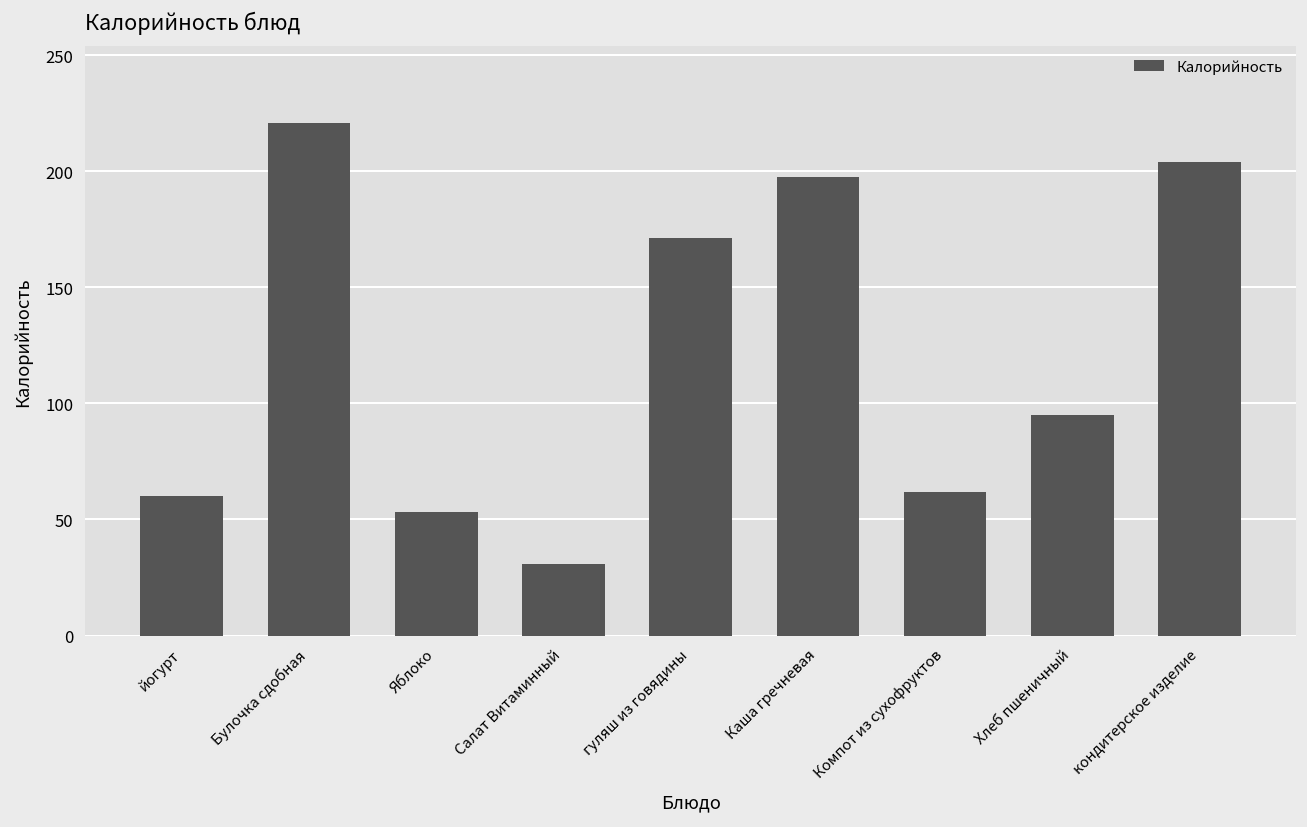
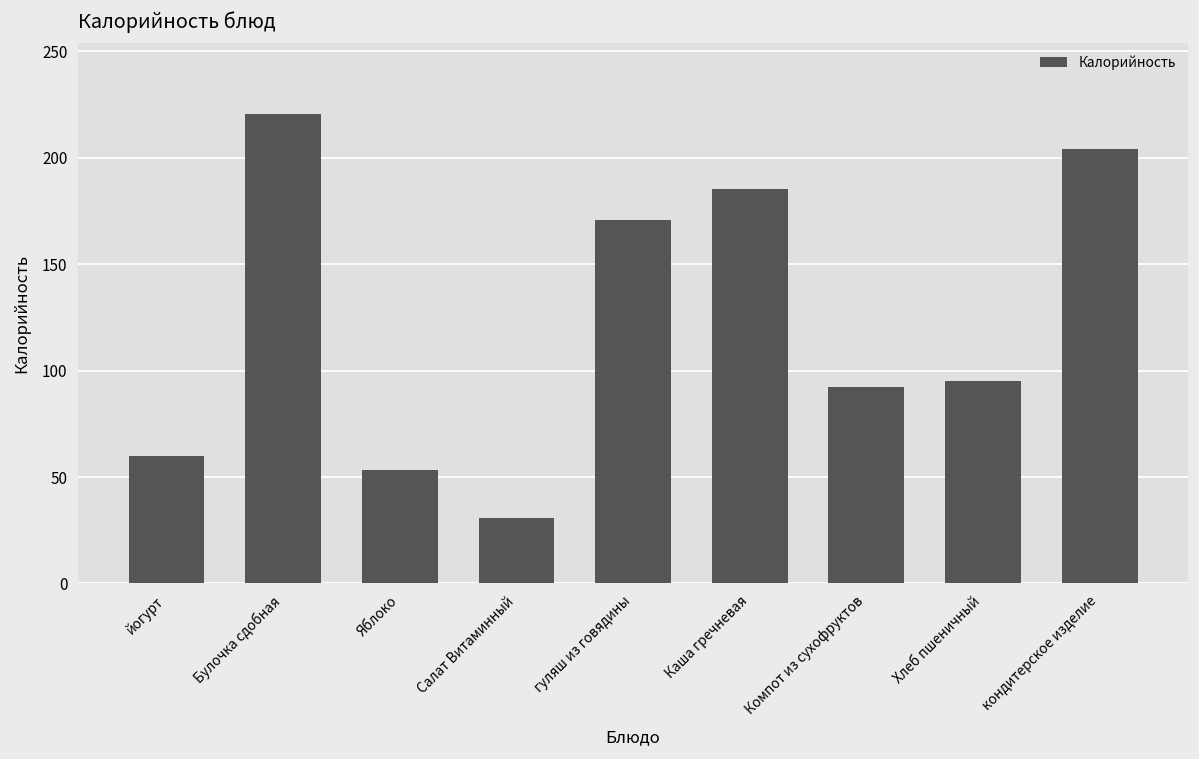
Каша гречневая: 197 -> 185
Компот из сухофруктов: 62 -> 92
